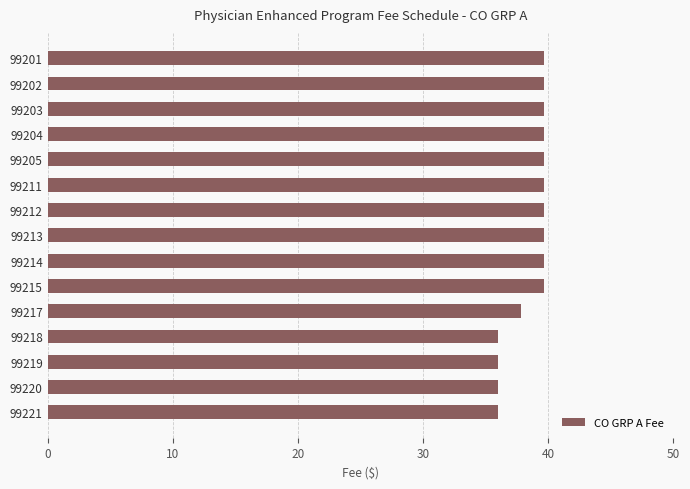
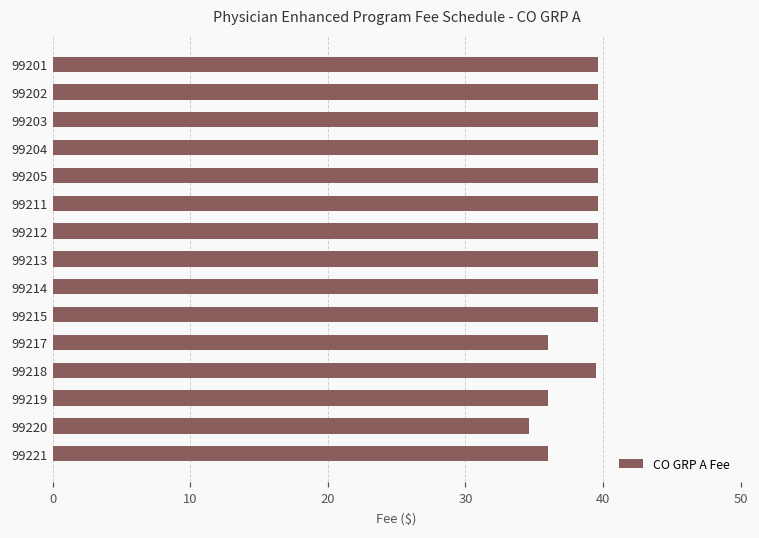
99217: 37.8 -> 36.0
99218: 36.0 -> 39.5
99220: 36.0 -> 34.6
